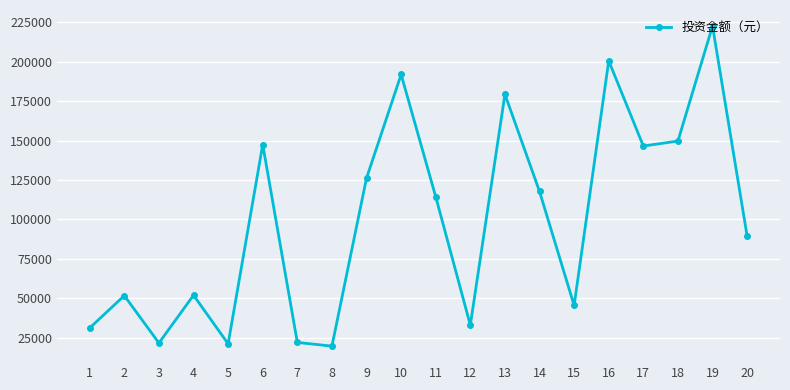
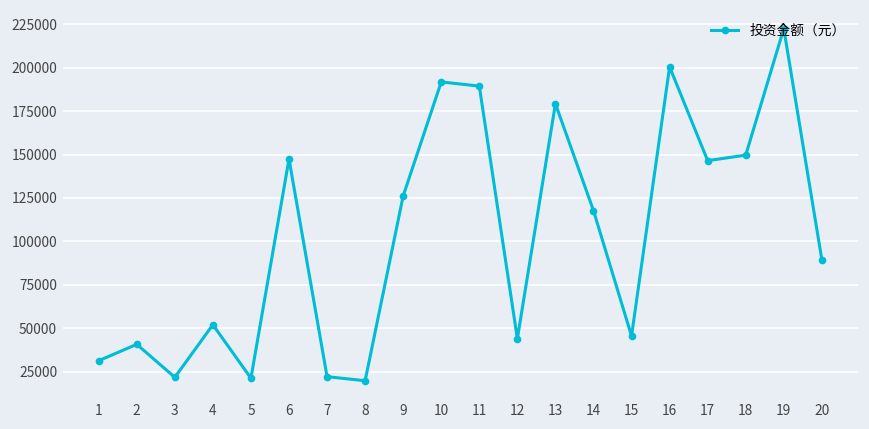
2: 52000 -> 41000
11: 114000 -> 189000
12: 33000 -> 44000
